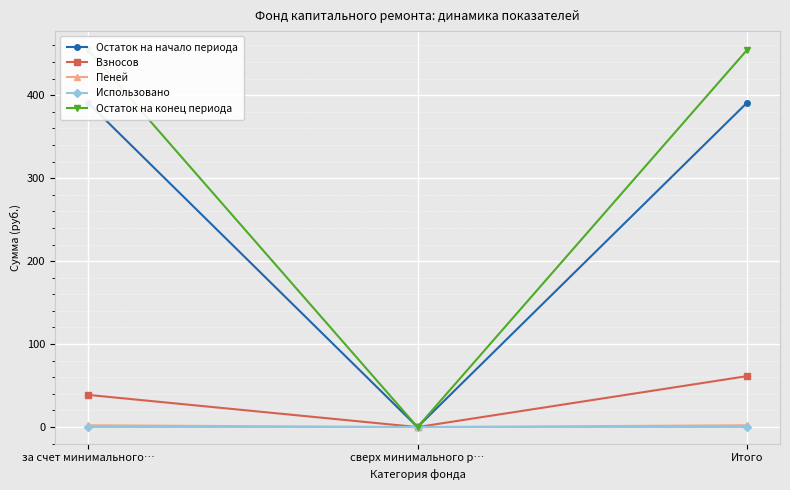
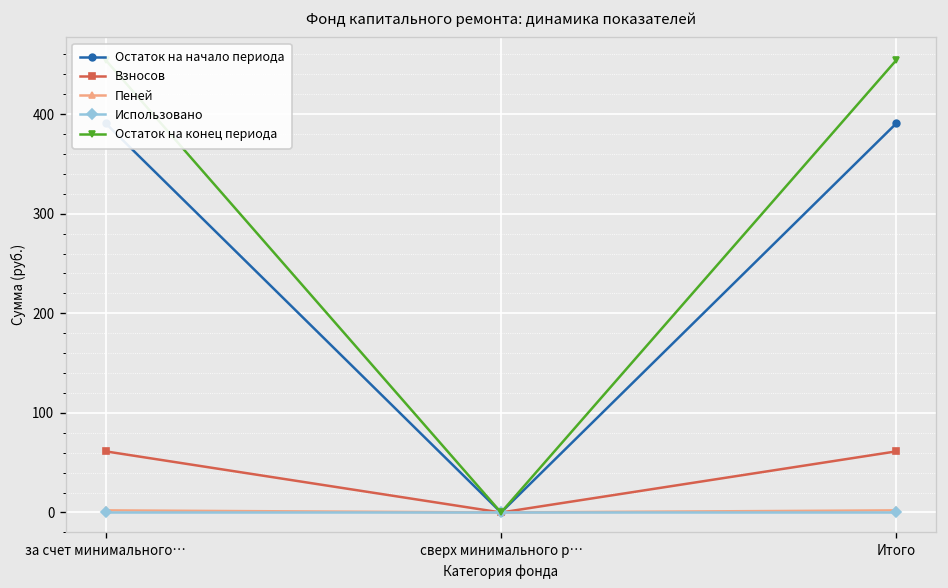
Взносов, за счет минимального…: 40 -> 60
